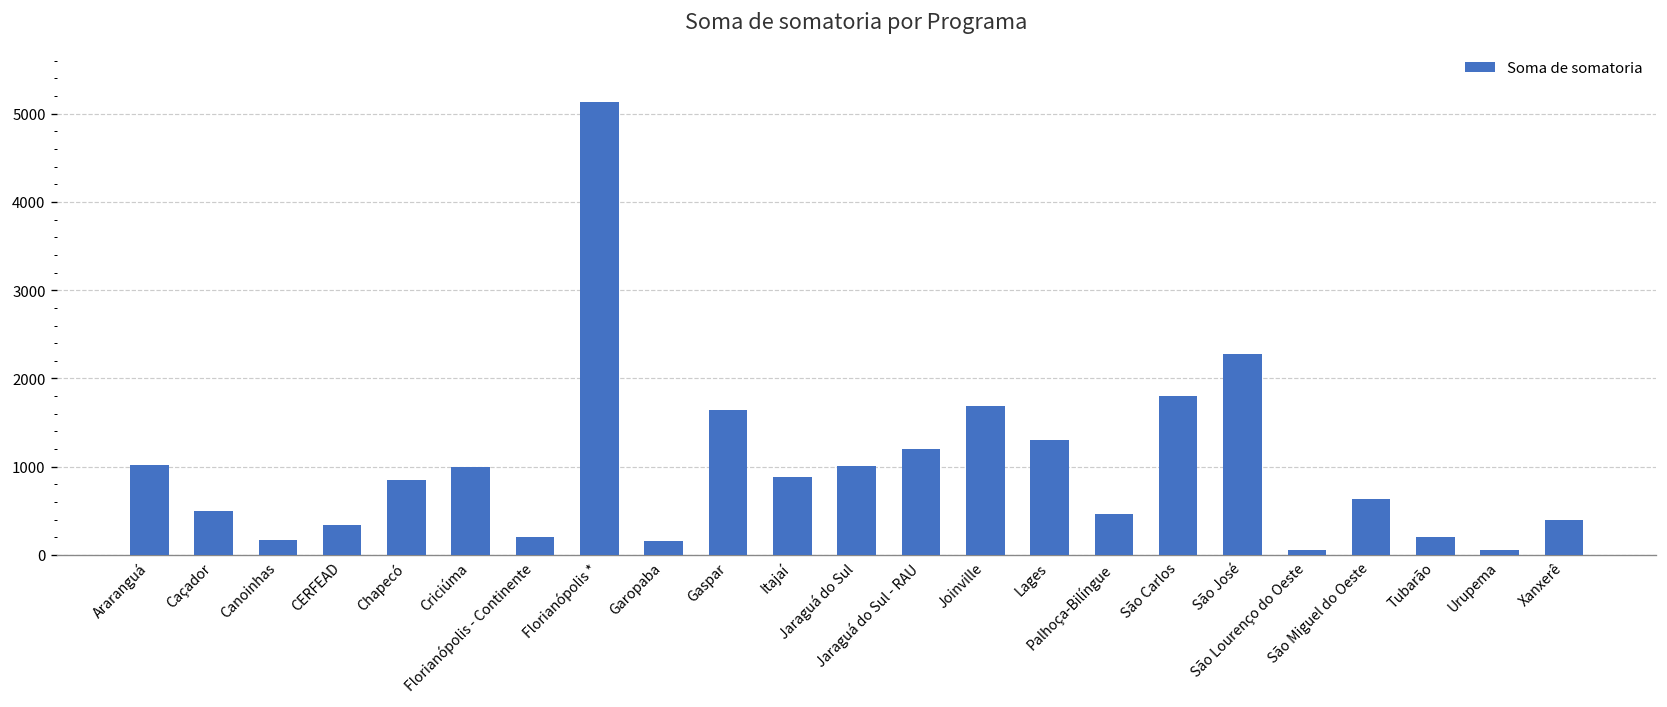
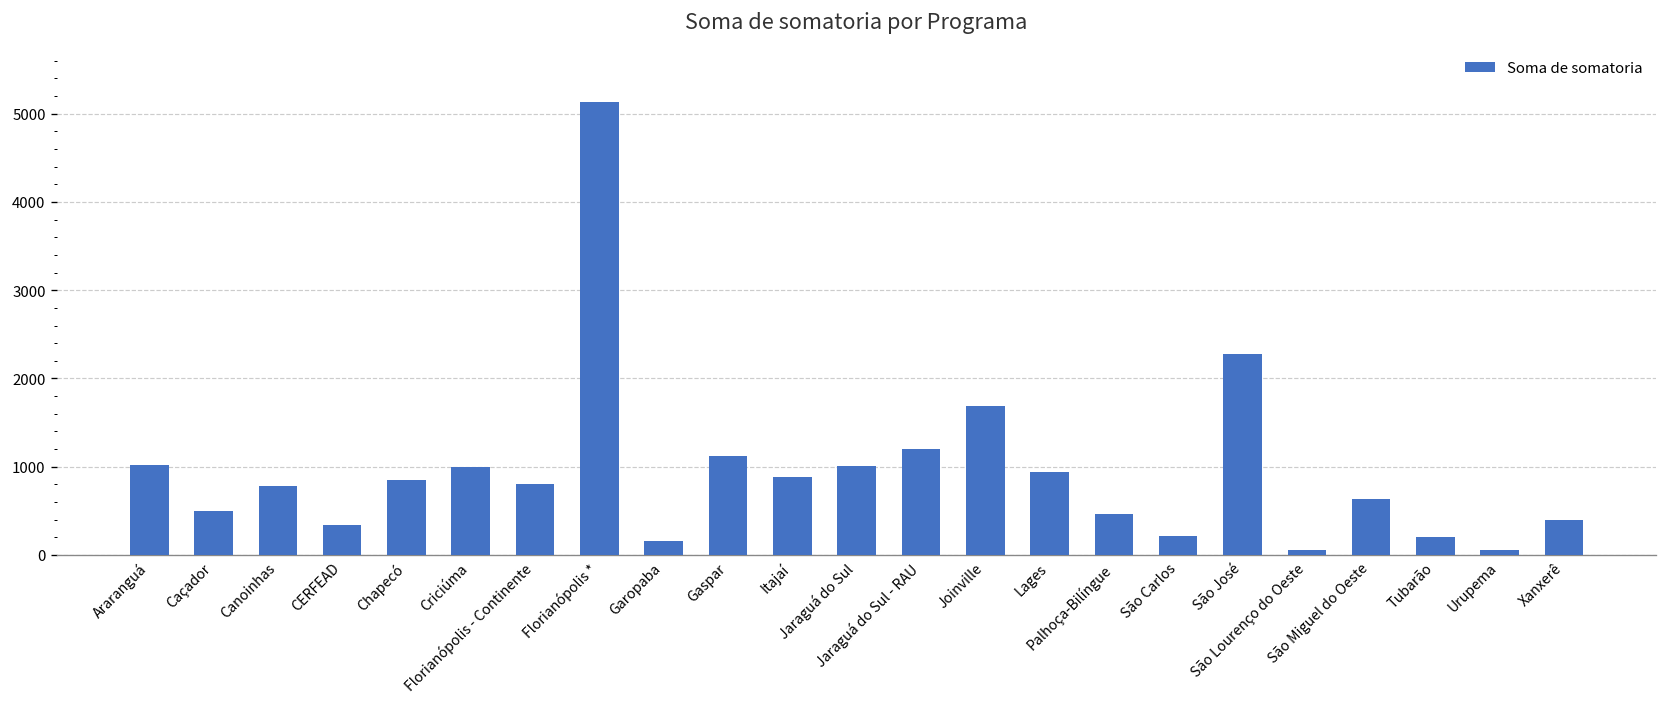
Canoinhas: 200 -> 800
Florianópolis - Continente: 200 -> 800
Gaspar: 1600 -> 1100
Lages: 1300 -> 900
São Carlos: 1800 -> 200
